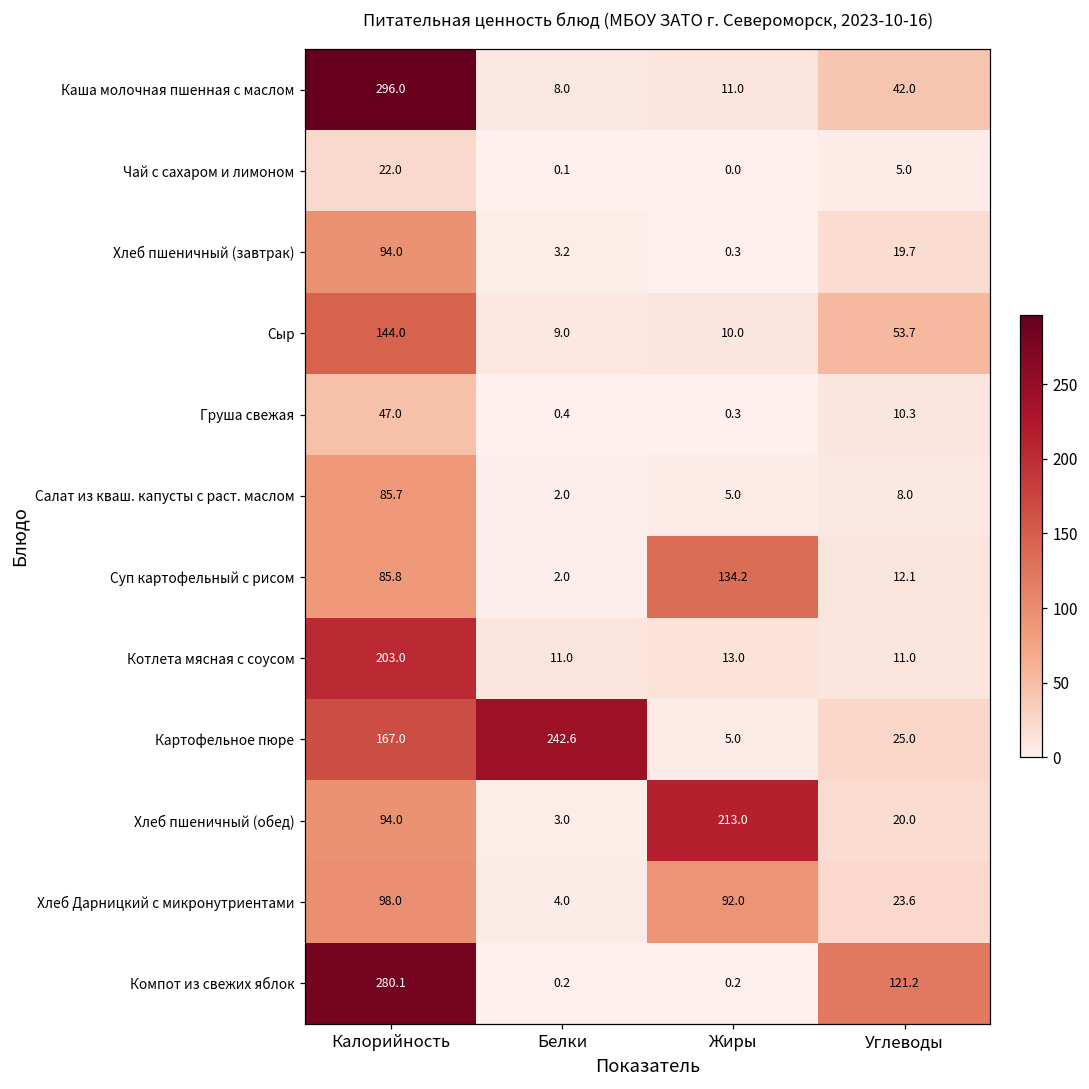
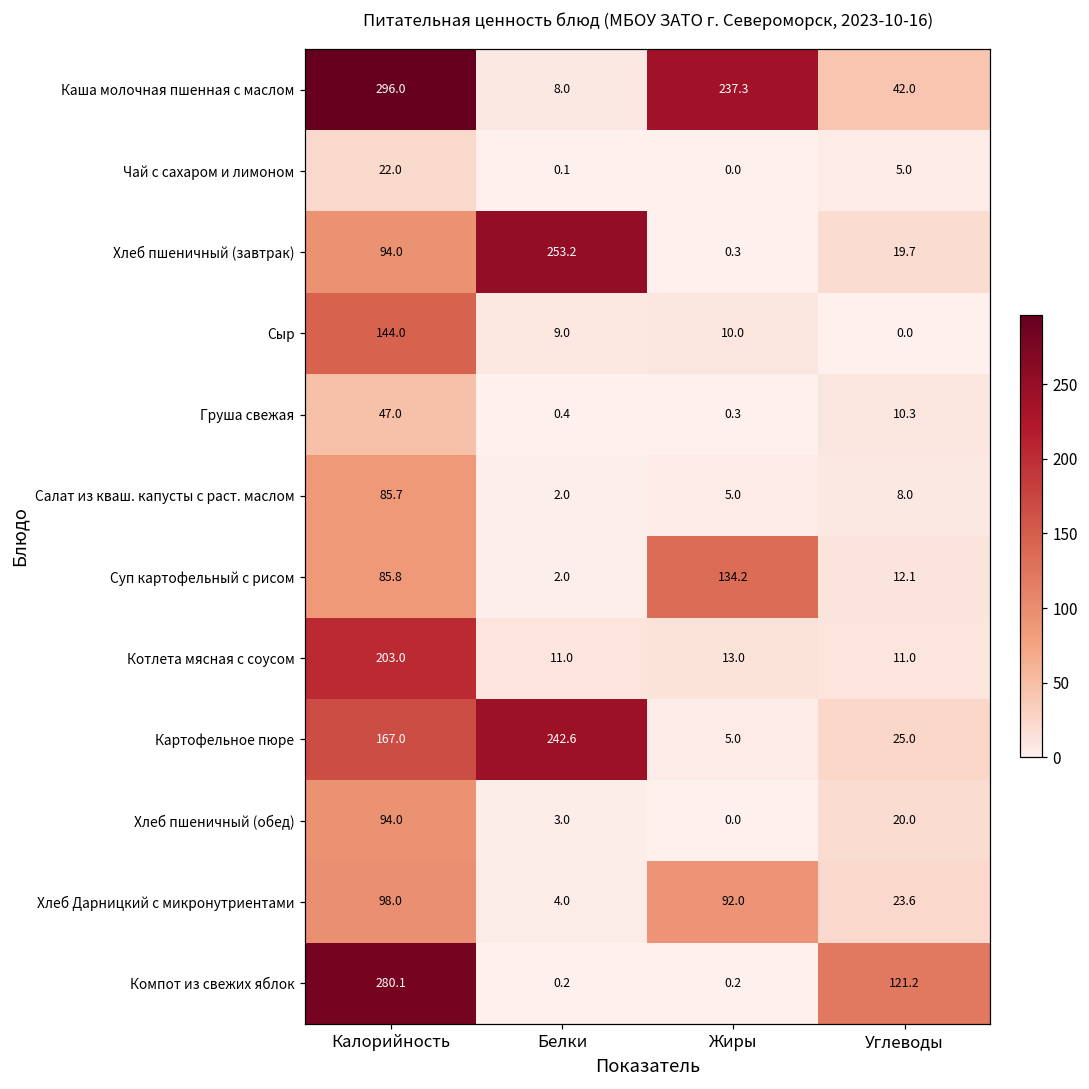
Каша молочная пшенная с маслом, Жиры: 11.0 -> 237.3
Хлеб пшеничный (завтрак), Белки: 3.2 -> 253.2
Сыр, Углеводы: 53.7 -> 0.0
Хлеб пшеничный (обед), Жиры: 213.0 -> 0.0
